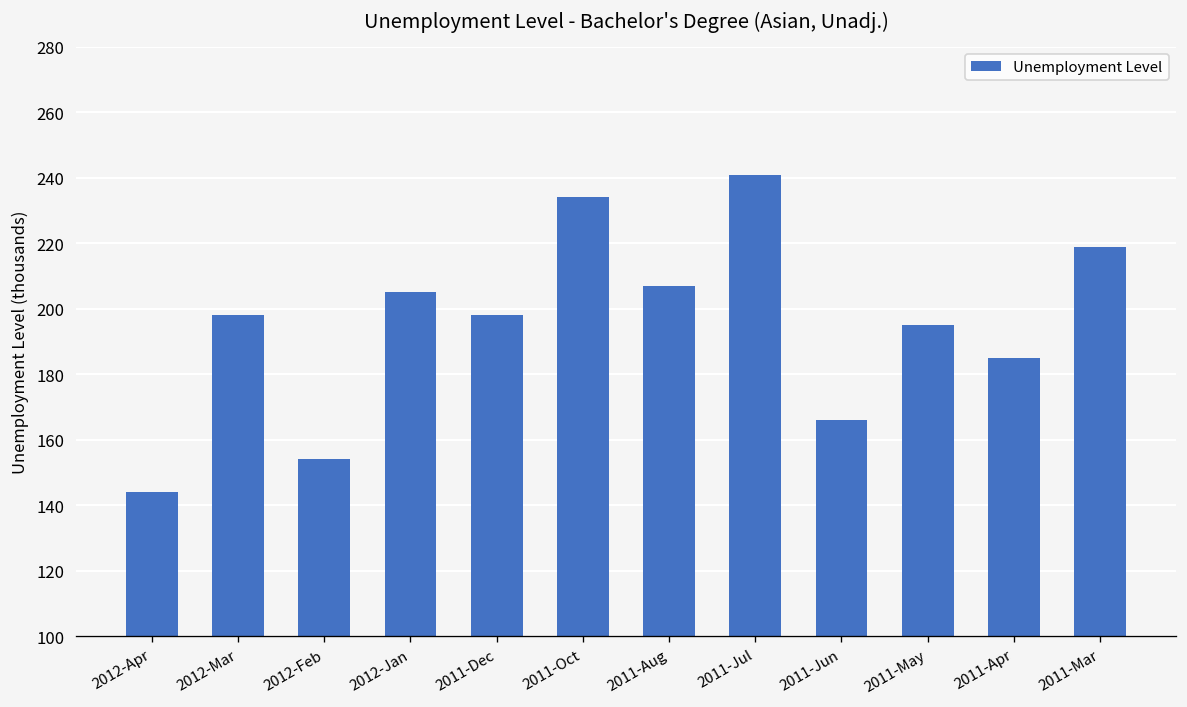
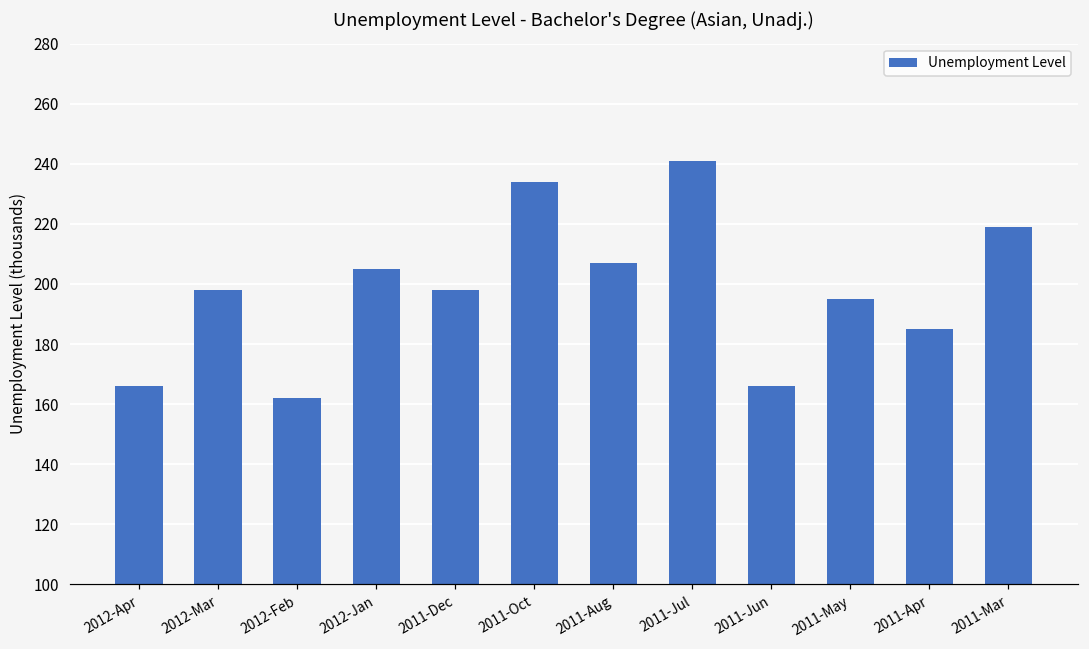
2012-Apr: 144 -> 166
2012-Feb: 154 -> 162
